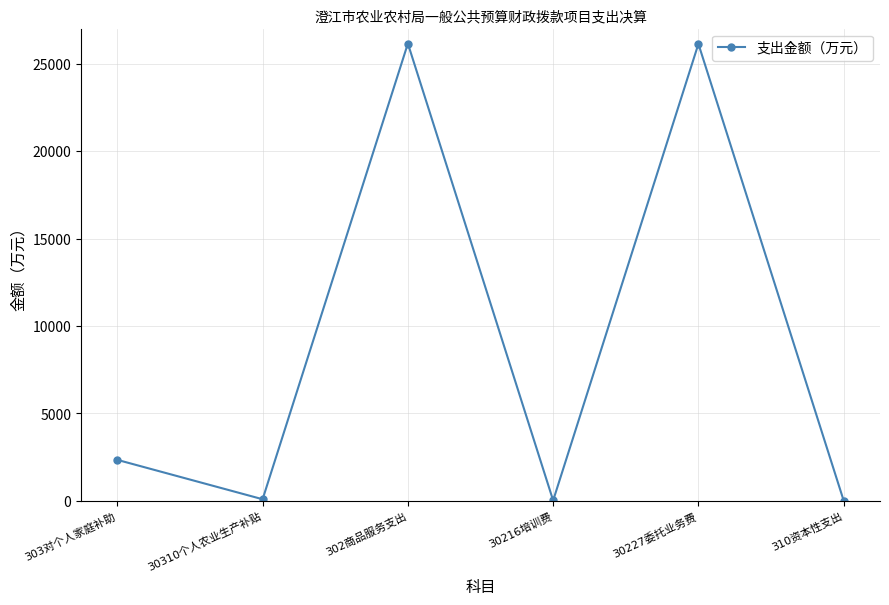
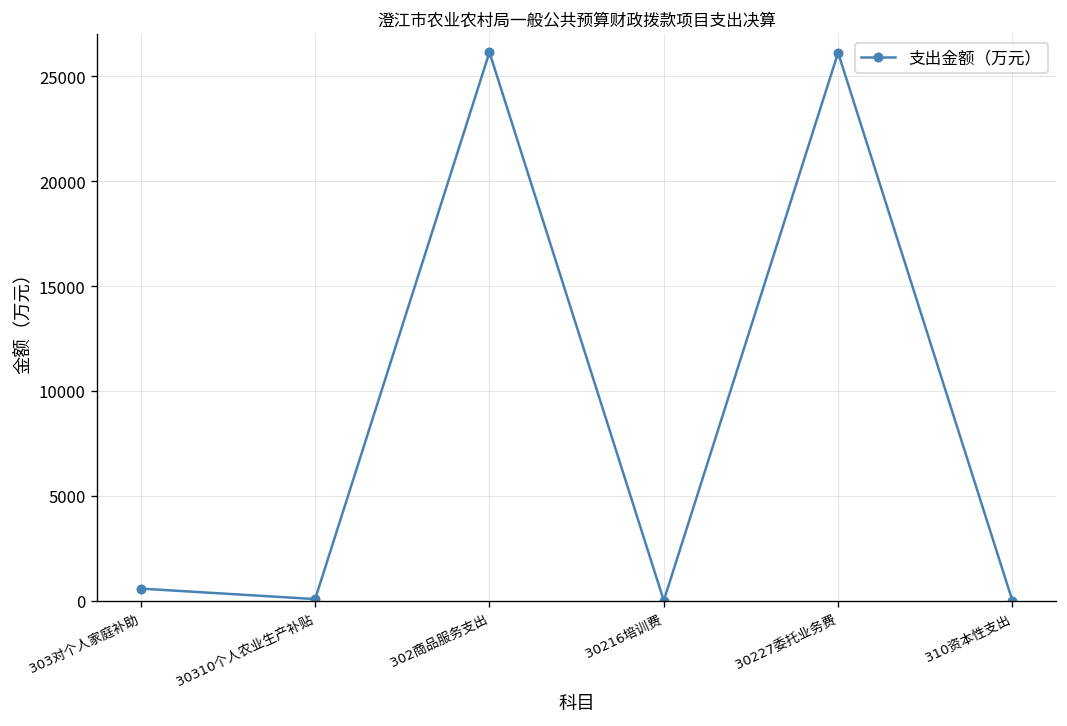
303对个人家庭补助: 2300 -> 600
